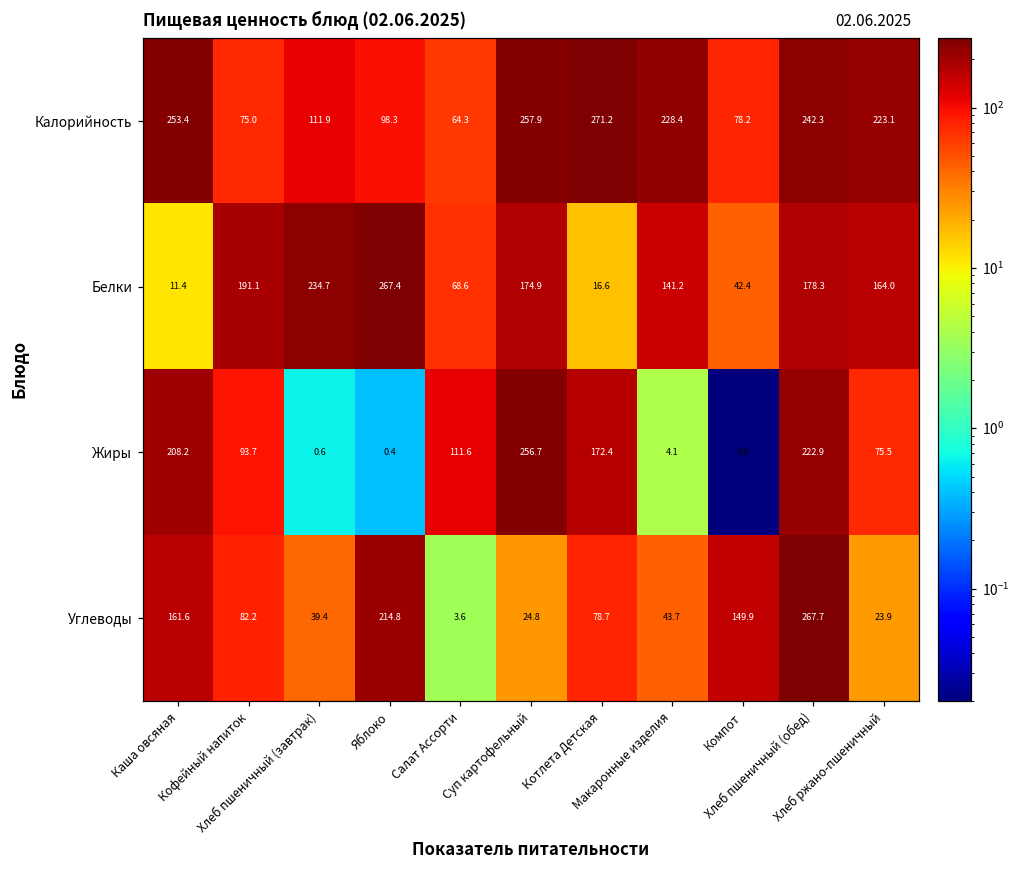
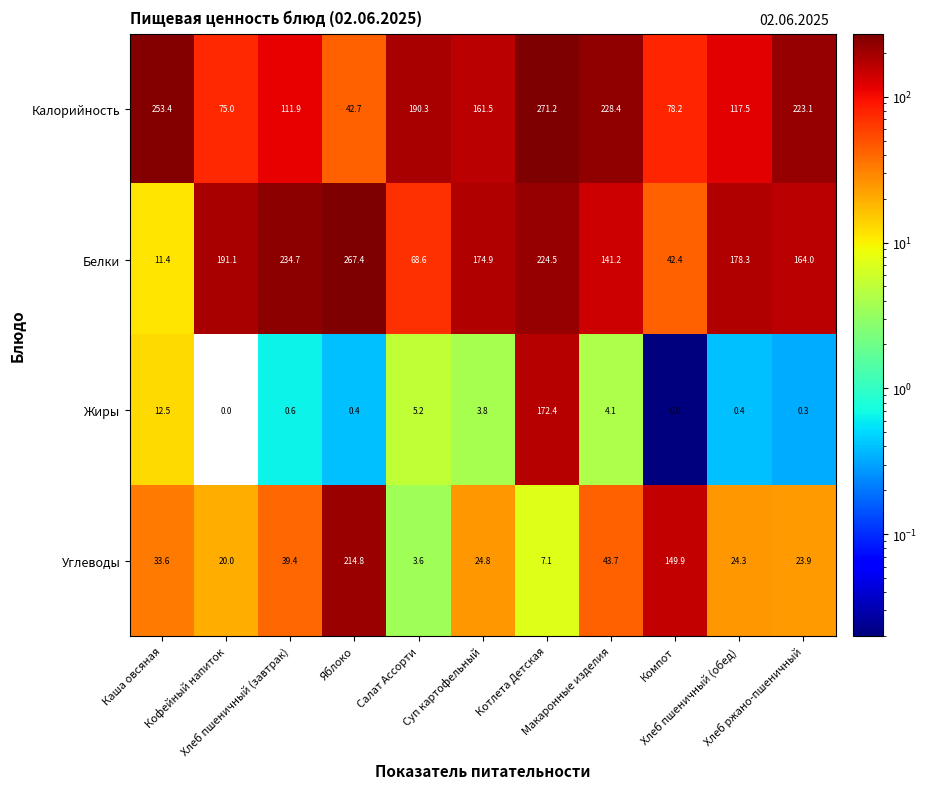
Калорийность, Яблоко: 98.3 -> 42.7
Калорийность, Салат Ассорти: 64.3 -> 190.3
Калорийность, Суп картофельный: 257.9 -> 161.5
Калорийность, Хлеб пшеничный (обед): 242.3 -> 117.5
Белки, Котлета Детская: 16.6 -> 224.5
Жиры, Каша овсяная: 208.2 -> 12.5
Жиры, Кофейный напиток: 93.7 -> 0.0
Жиры, Салат Ассорти: 111.6 -> 5.2
Жиры, Суп картофельный: 256.7 -> 3.8
Жиры, Хлеб пшеничный (обед): 222.9 -> 0.4
Жиры, Хлеб ржано-пшеничный: 75.5 -> 0.3
Углеводы, Каша овсяная: 161.6 -> 33.6
Углеводы, Кофейный напиток: 82.2 -> 20.0
Углеводы, Котлета Детская: 78.7 -> 7.1
Углеводы, Хлеб пшеничный (обед): 267.7 -> 24.3
